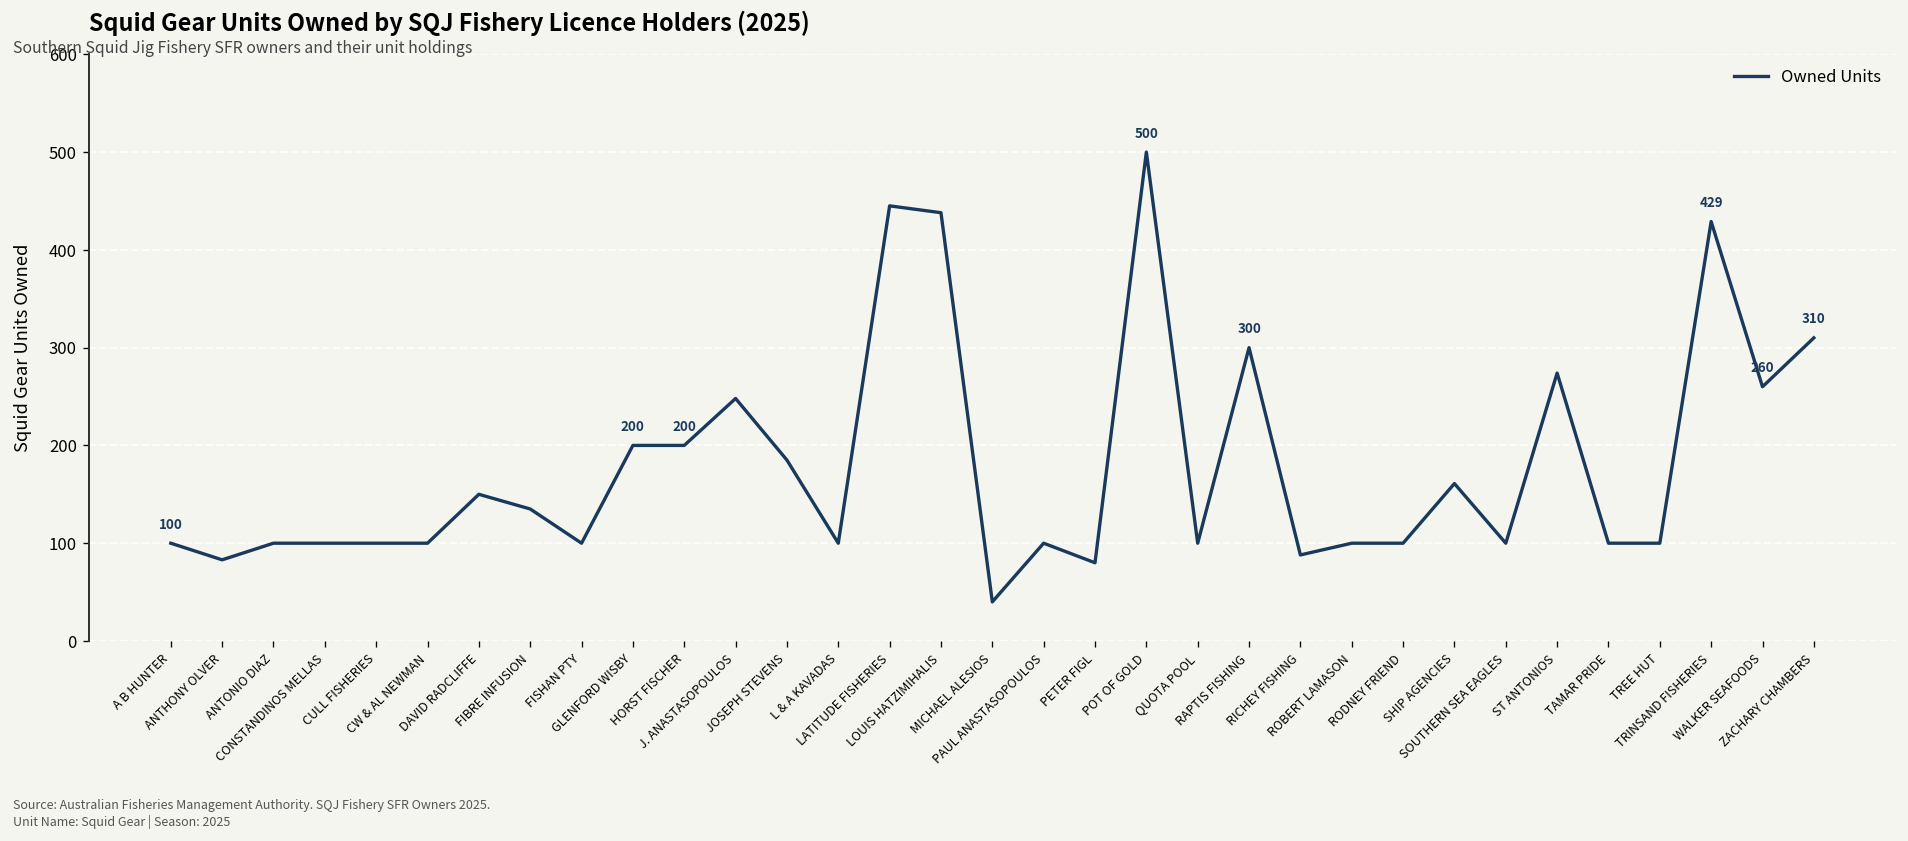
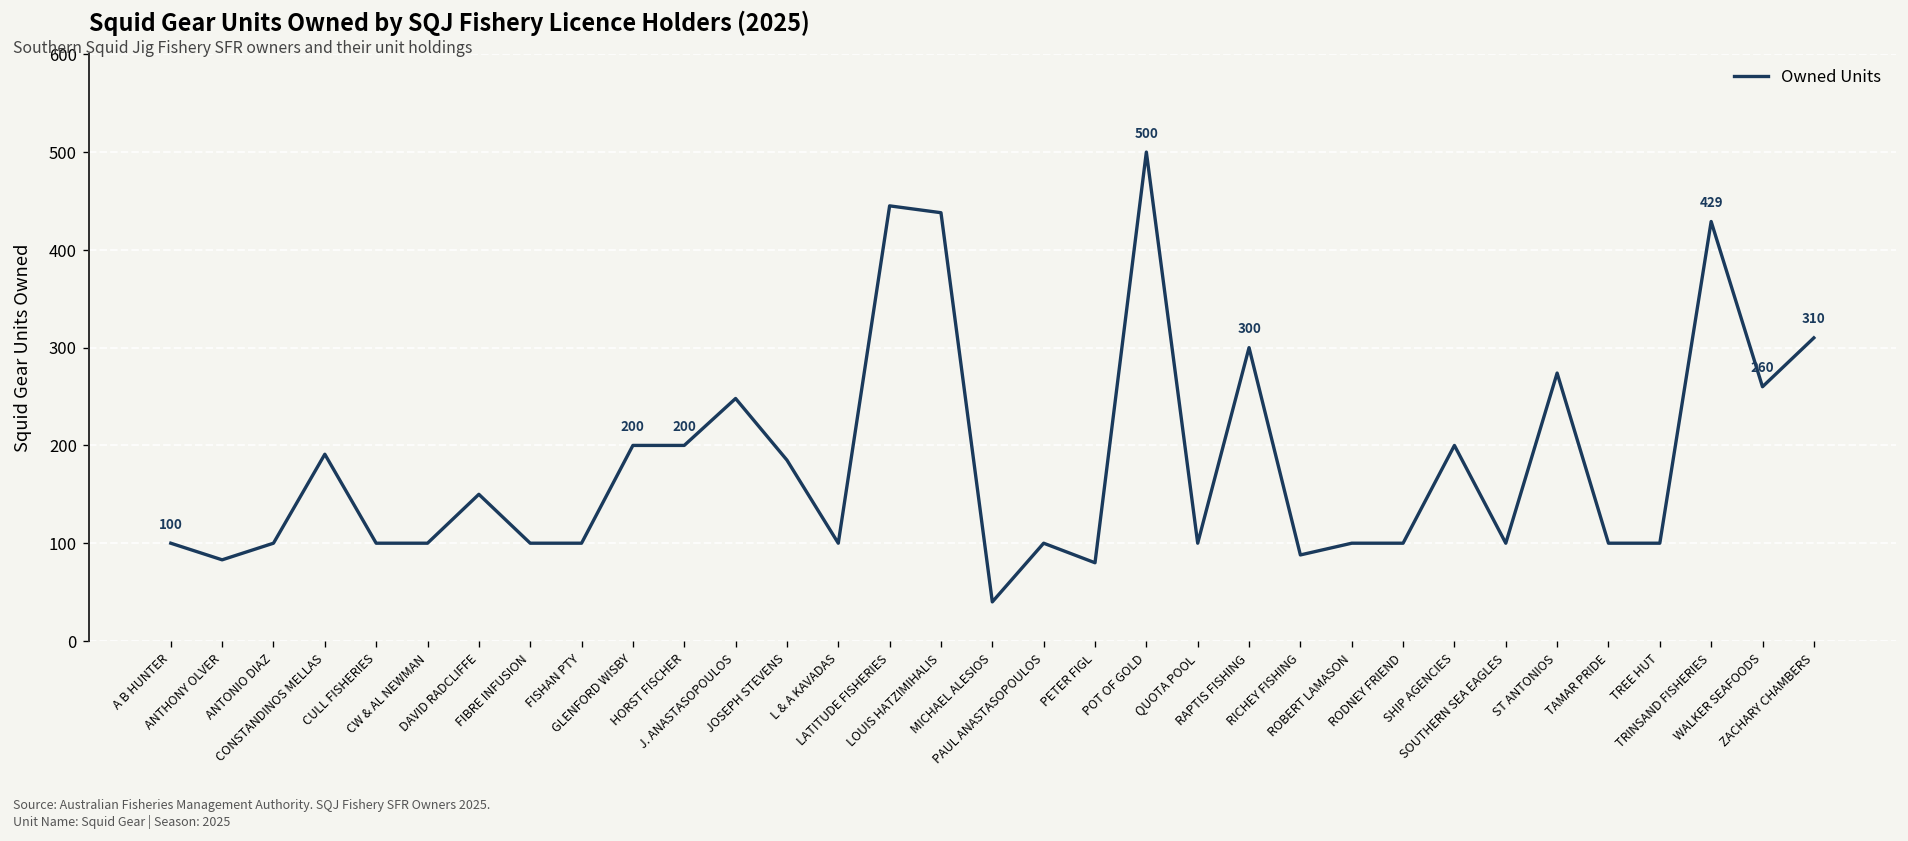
CONSTANDINOS MELLAS: 100 -> 190
FIBRE INFUSION: 140 -> 100
SHIP AGENCIES: 160 -> 200
